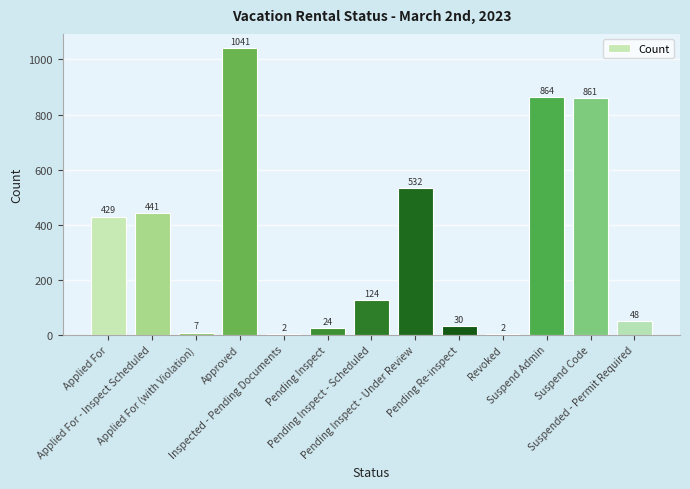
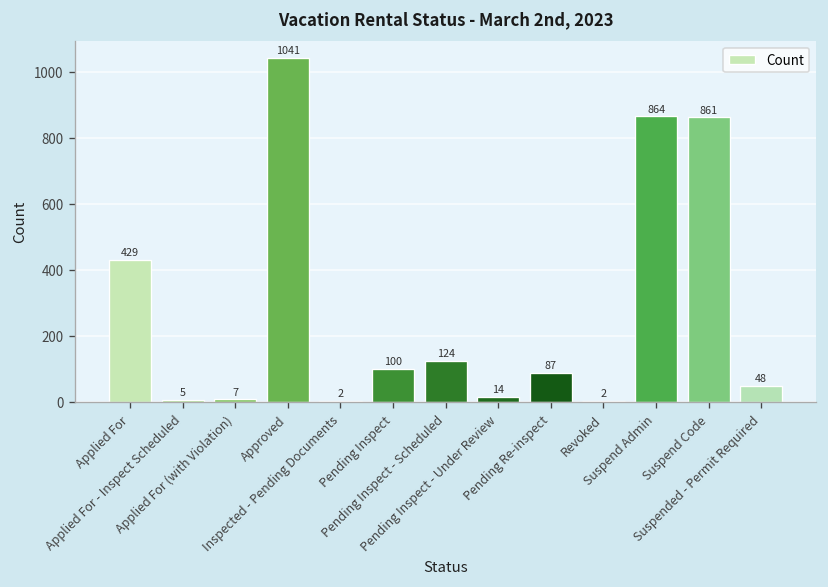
Applied For - Inspect Scheduled: 441 -> 5
Pending Inspect: 24 -> 100
Pending Inspect - Under Review: 532 -> 14
Pending Re-inspect: 30 -> 87
